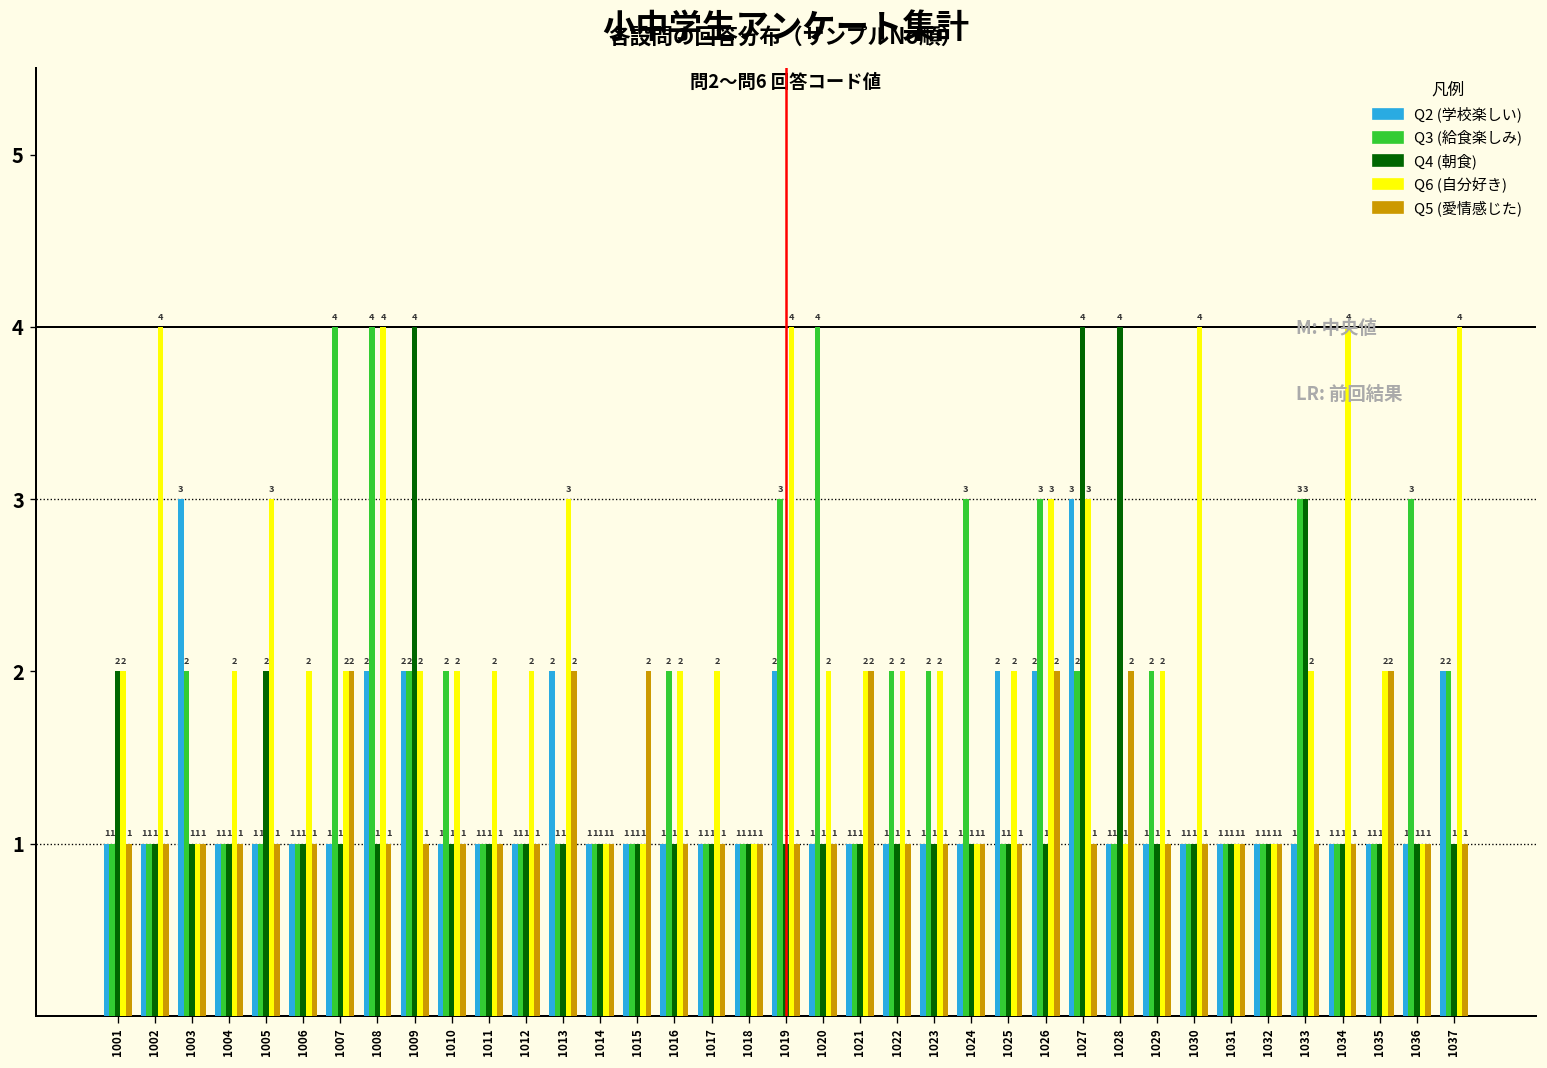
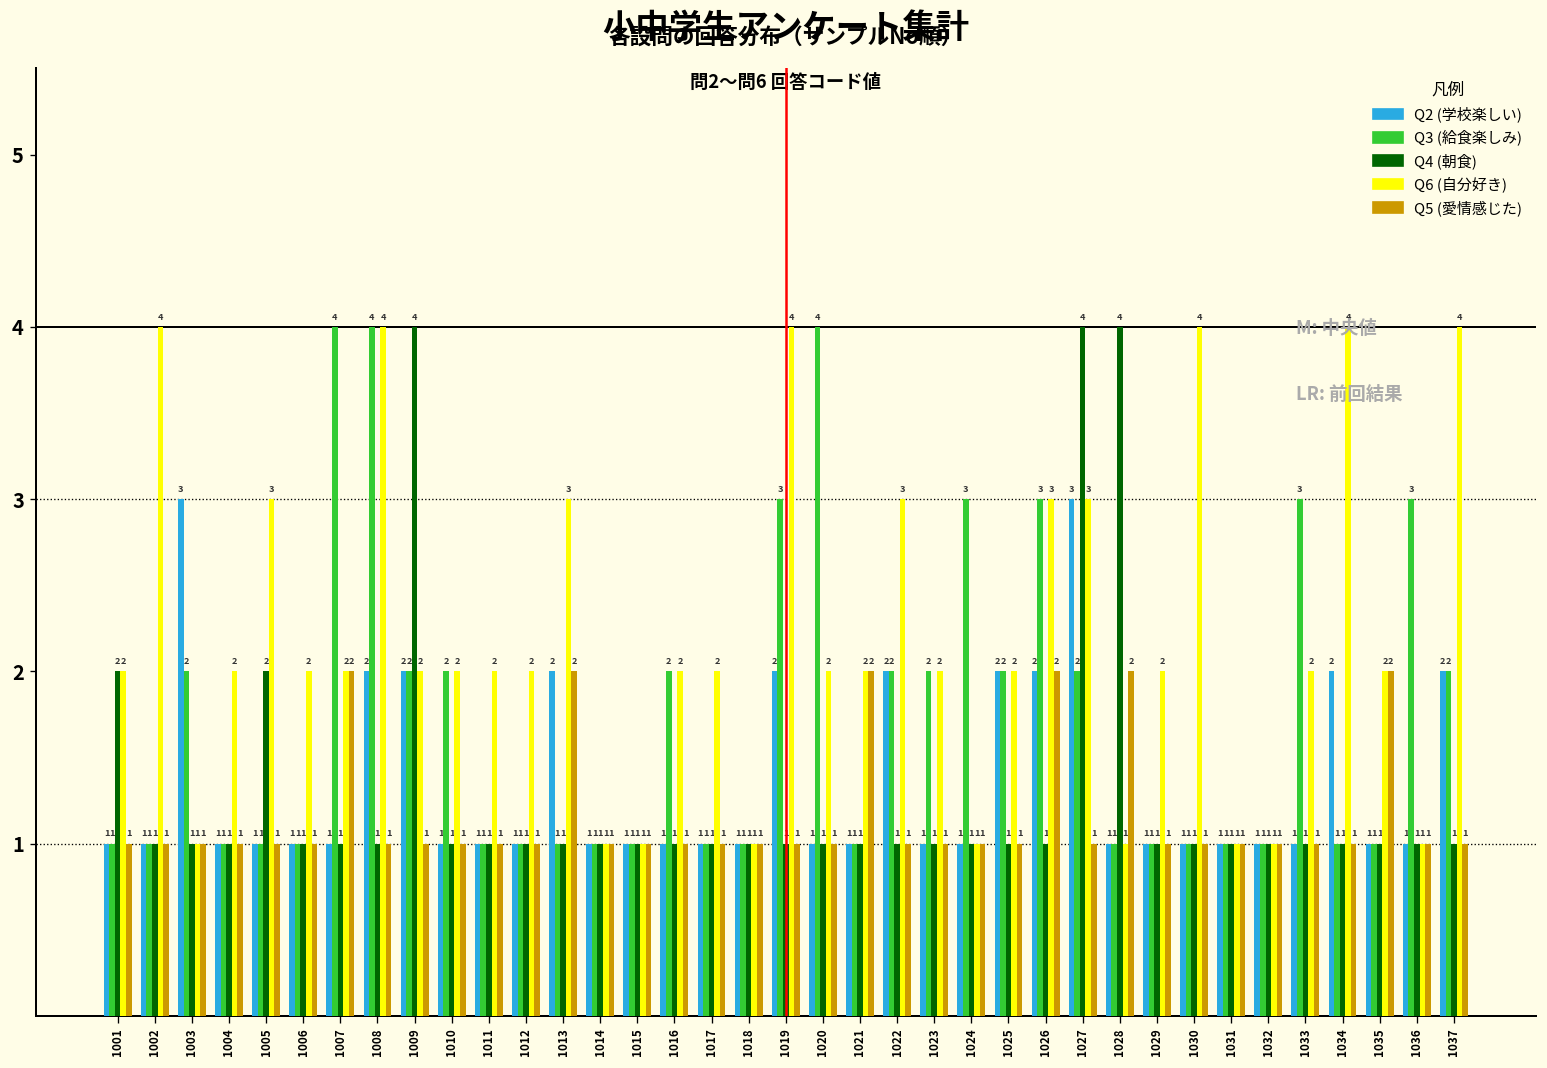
Q5 (愛情感じた), 1015: 2 -> 1
Q2 (学校楽しい), 1022: 1 -> 2
Q6 (自分好き), 1022: 2 -> 3
Q3 (給食楽しみ), 1025: 1 -> 2
Q3 (給食楽しみ), 1029: 2 -> 1
Q4 (朝食), 1033: 3 -> 1
Q2 (学校楽しい), 1034: 1 -> 2
